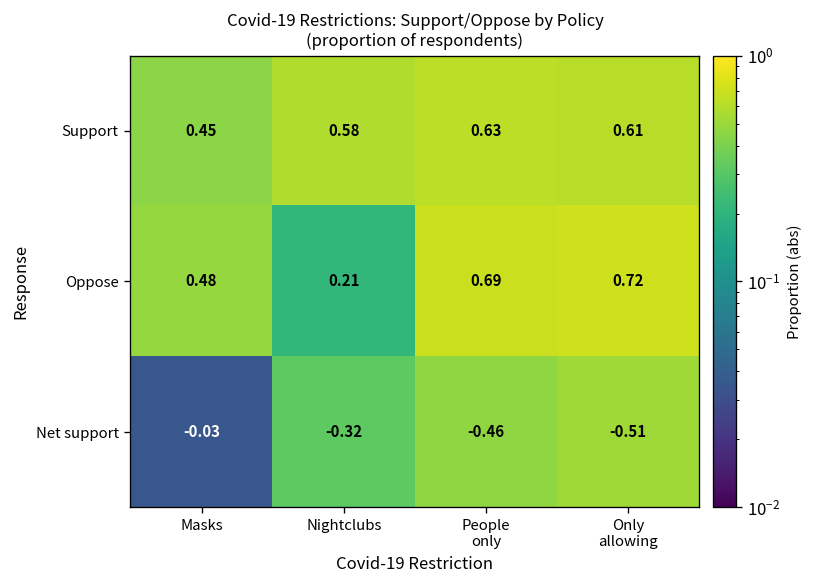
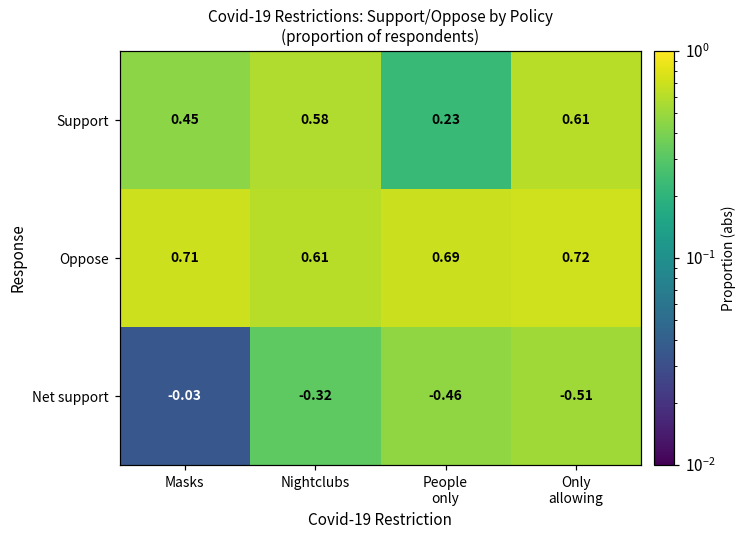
Support, People only: 0.63 -> 0.23
Oppose, Masks: 0.48 -> 0.71
Oppose, Nightclubs: 0.21 -> 0.61
